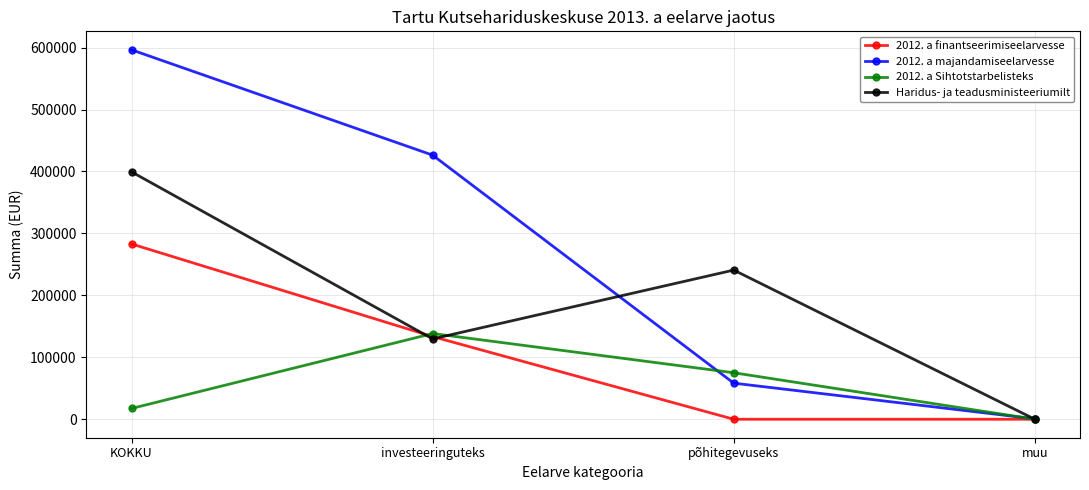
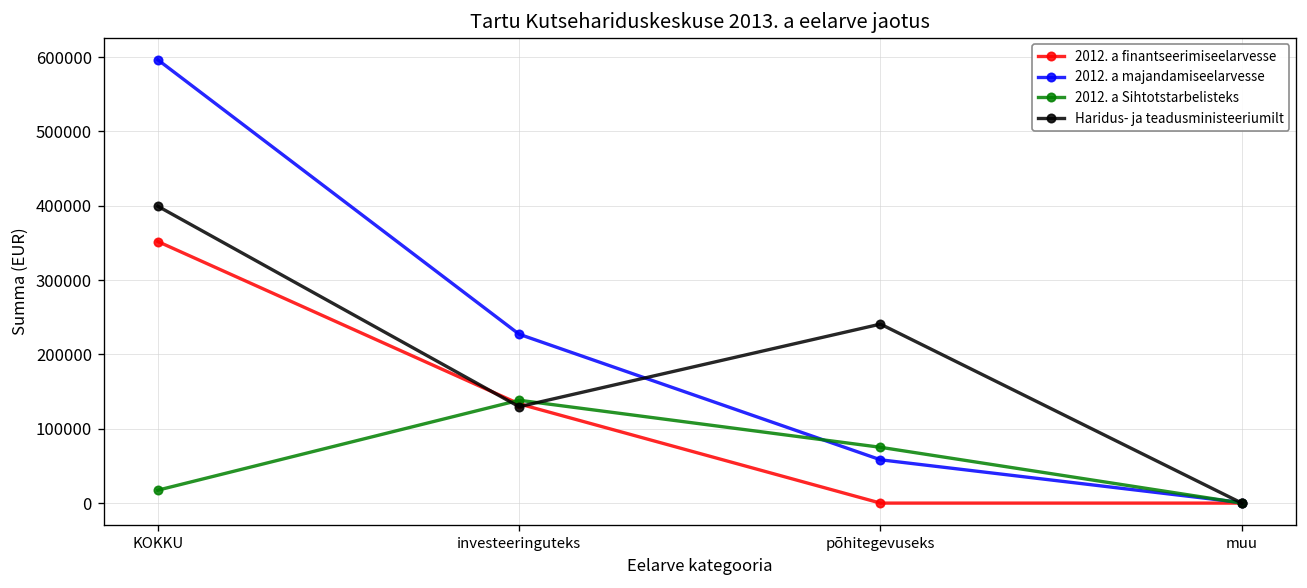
2012. a finantseerimiseelarvesse, KOKKU: 280000 -> 350000
2012. a majandamiseelarvesse, investeeringuteks: 430000 -> 230000
